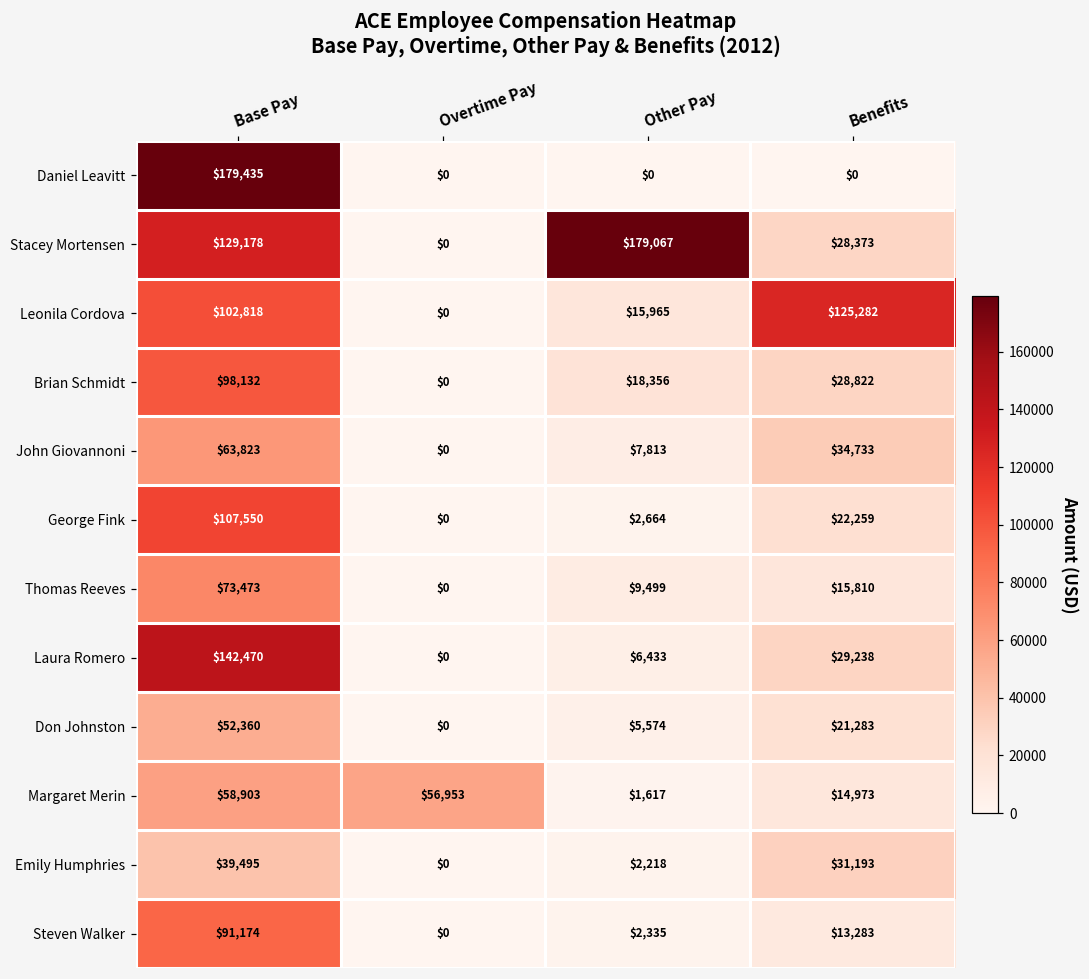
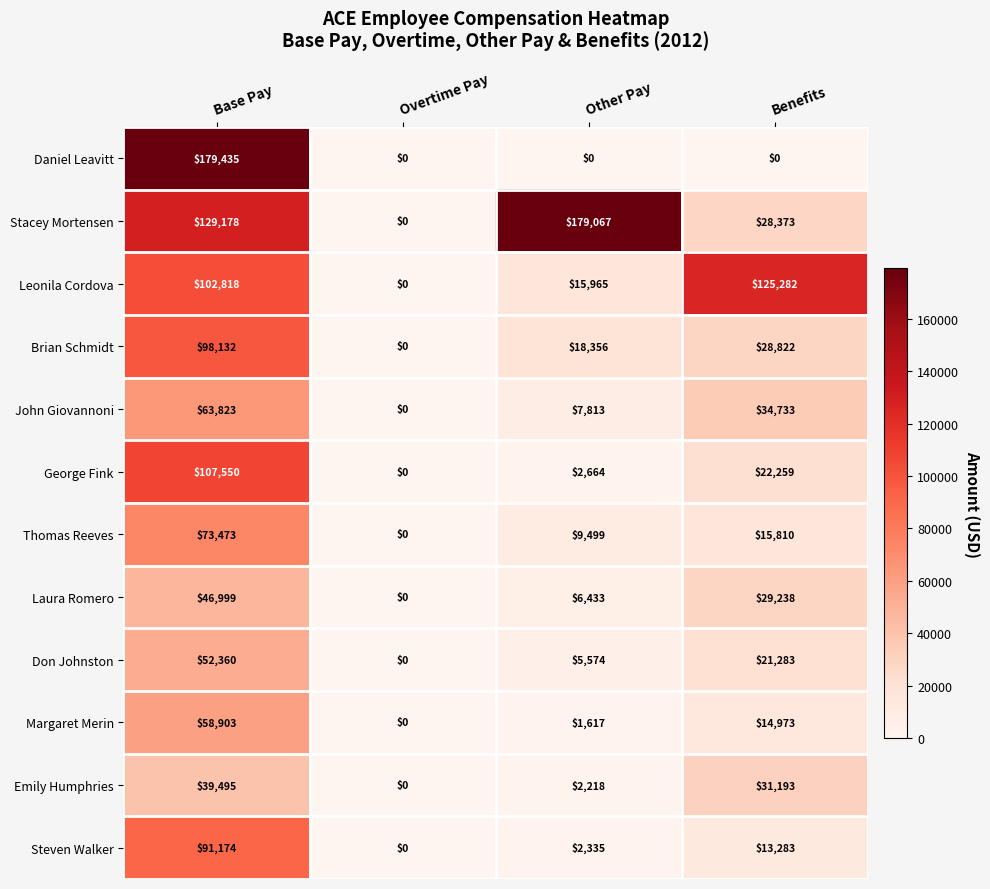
Laura Romero, Base Pay: $142,470 -> $46,999
Margaret Merin, Overtime Pay: $56,953 -> $0
